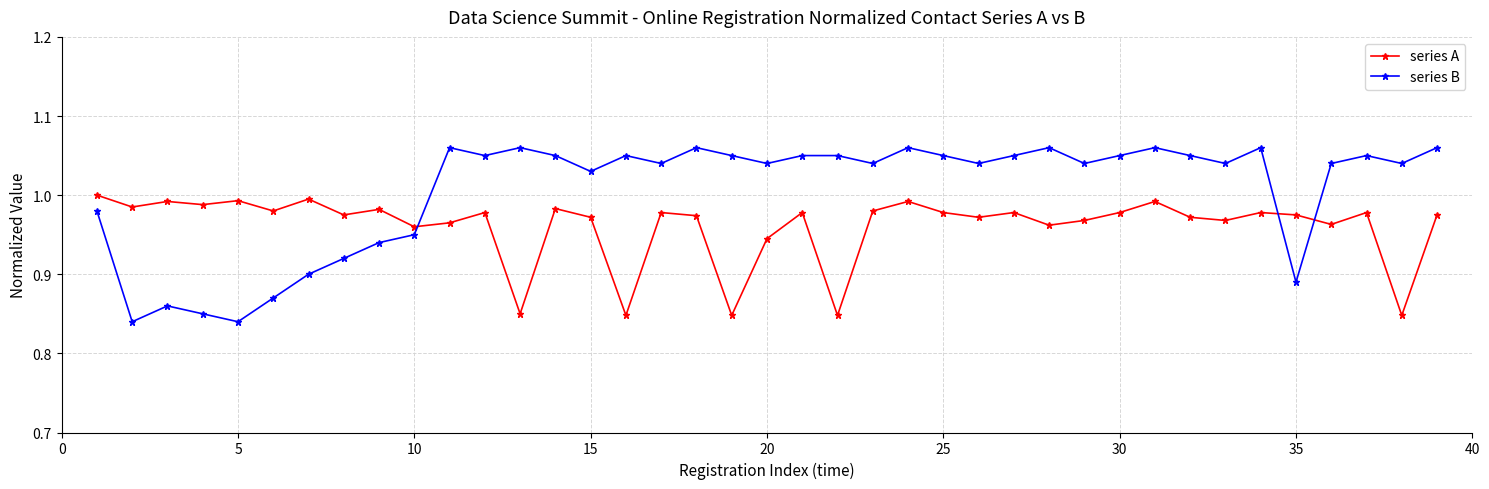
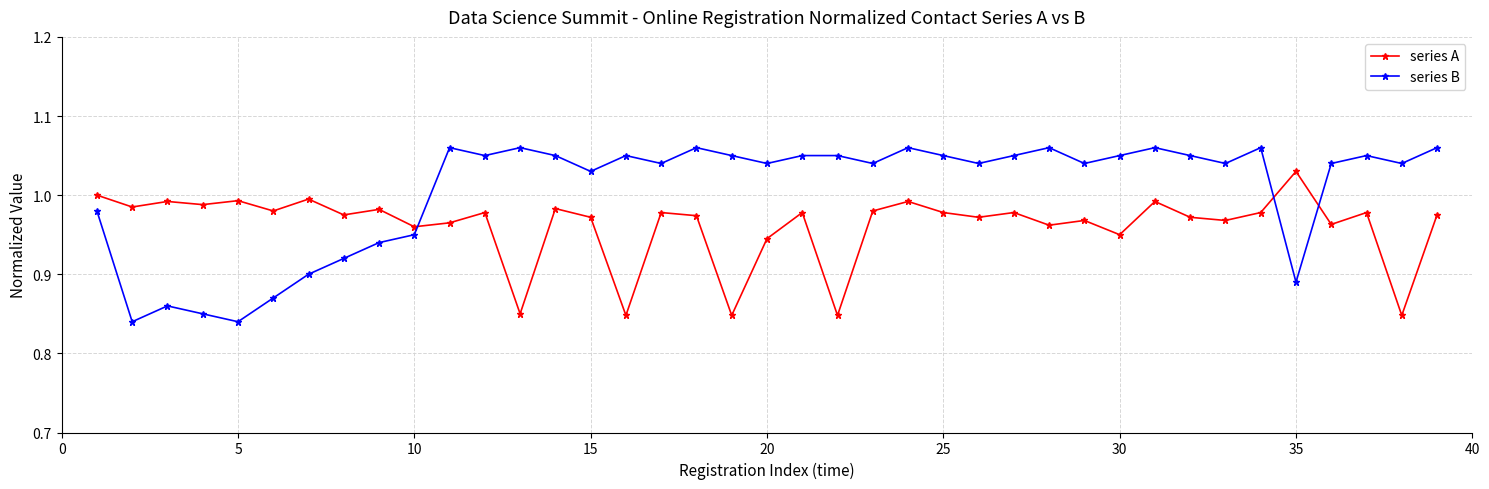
series A, 30: 0.98 -> 0.95
series A, 35: 0.98 -> 1.03
